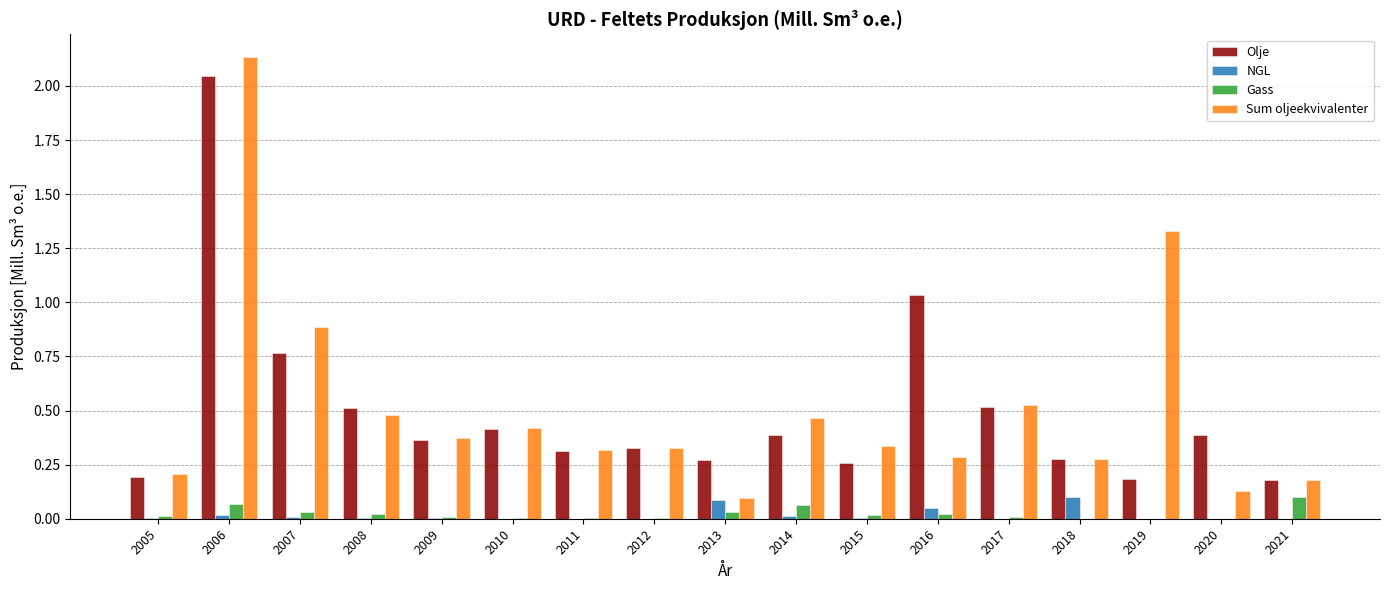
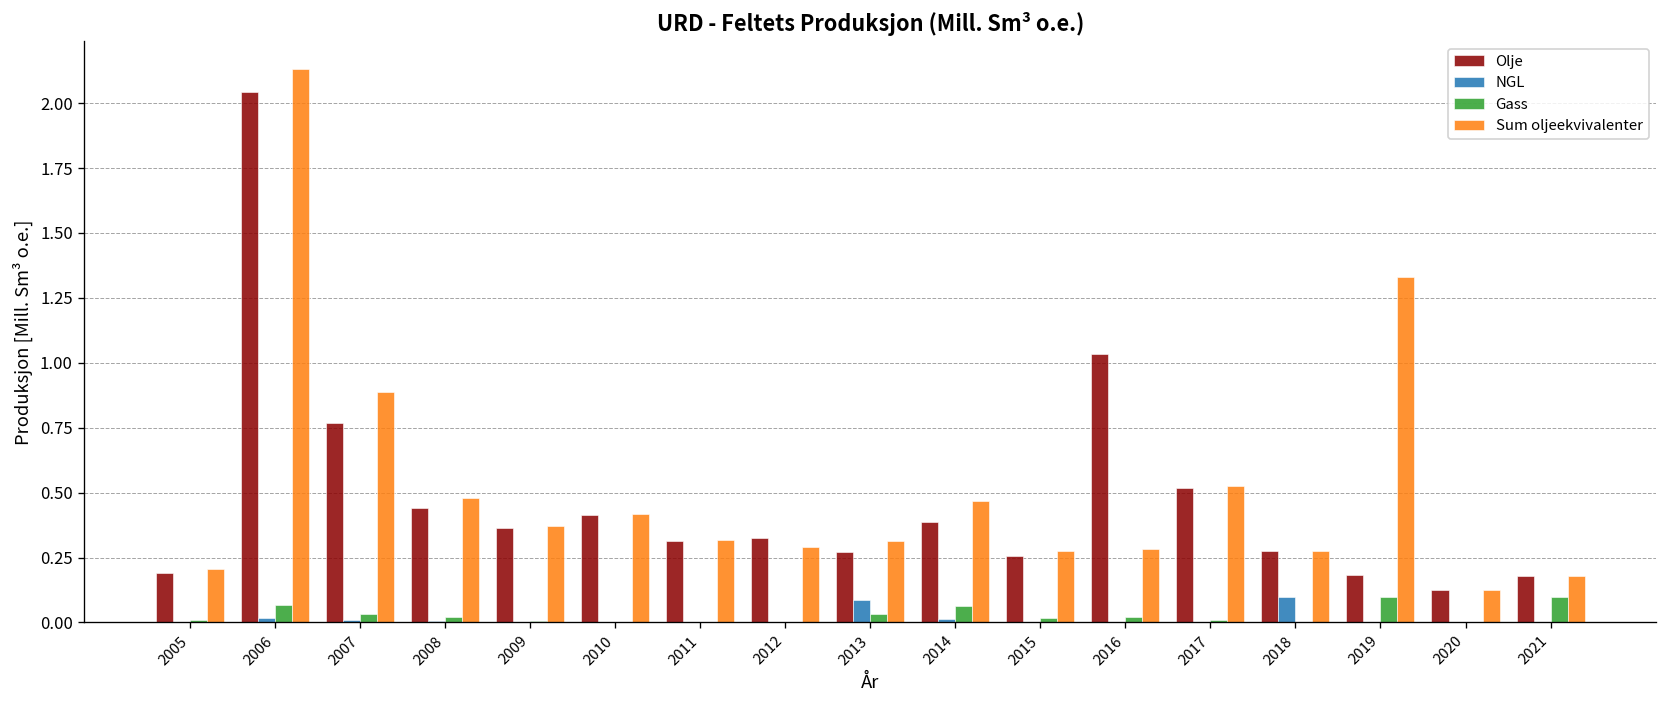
Olje, 2008: 0.51 -> 0.44
Sum oljeekvivalenter, 2012: 0.33 -> 0.29
Sum oljeekvivalenter, 2013: 0.09 -> 0.31
Sum oljeekvivalenter, 2015: 0.34 -> 0.28
NGL, 2016: 0.05 -> 0.00
Gass, 2019: 0.0 -> 0.1
Olje, 2020: 0.39 -> 0.13
